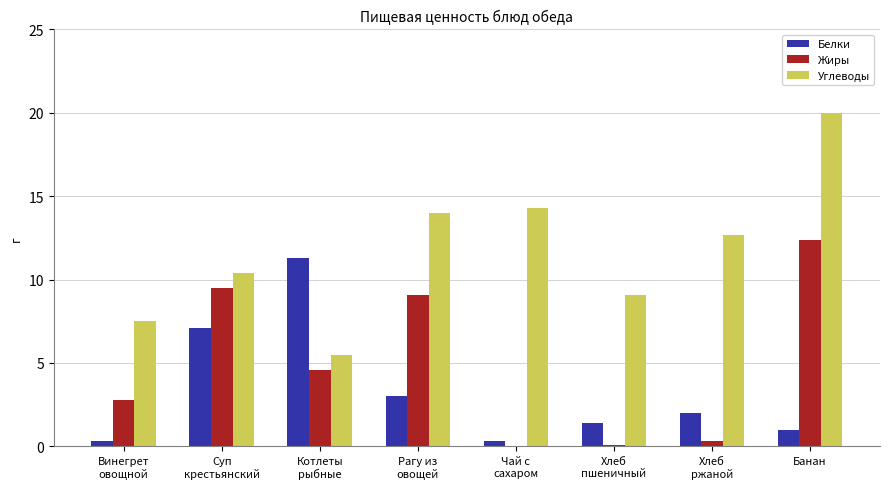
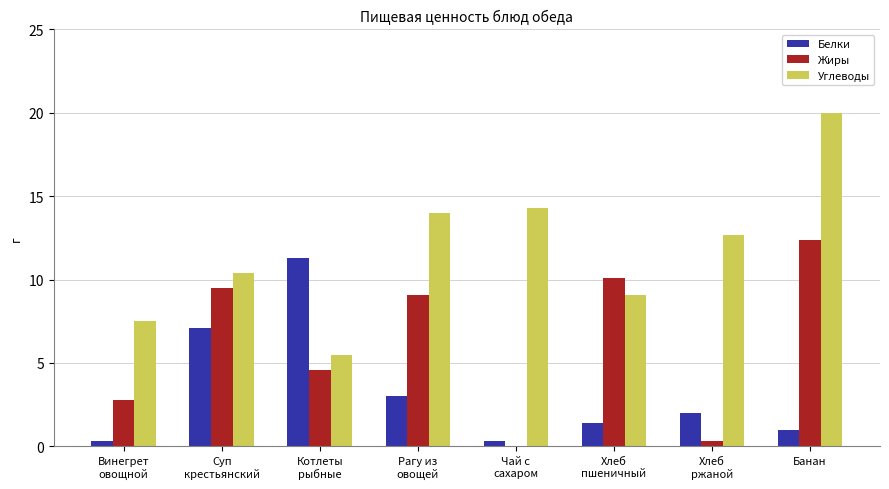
Жиры, Хлеб пшеничный: 0.1 -> 10.1
